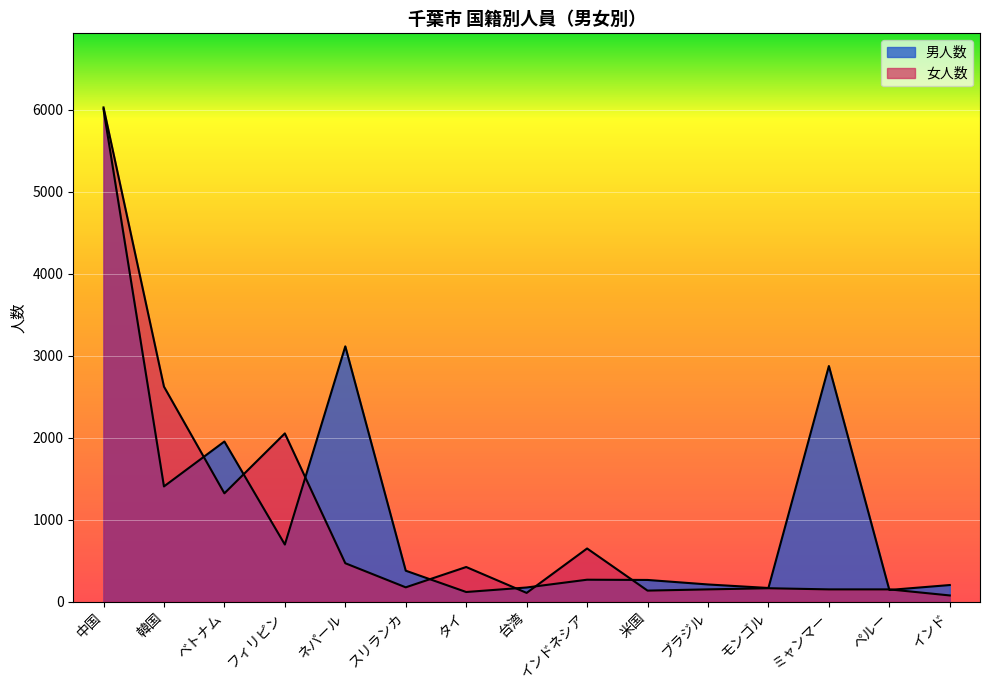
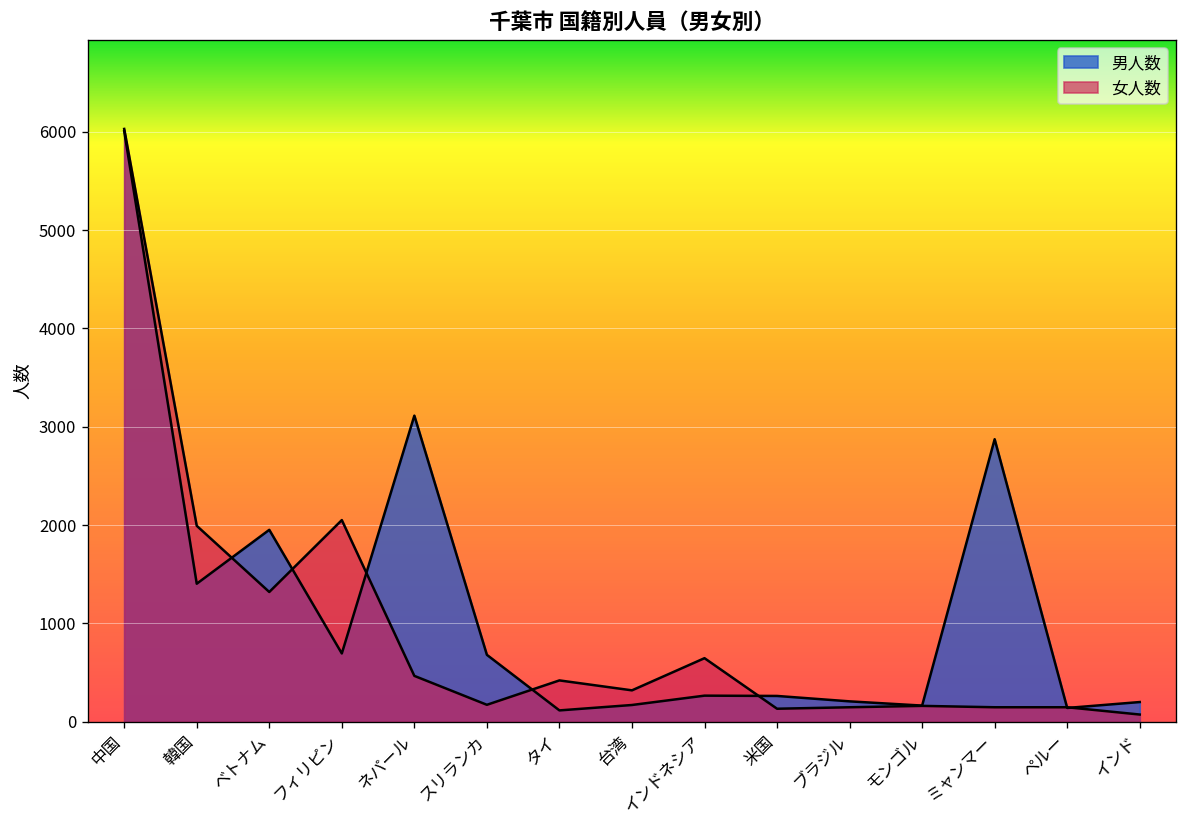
女人数, 韓国: 2600 -> 2000
男人数, スリランカ: 400 -> 700
女人数, 台湾: 100 -> 300
